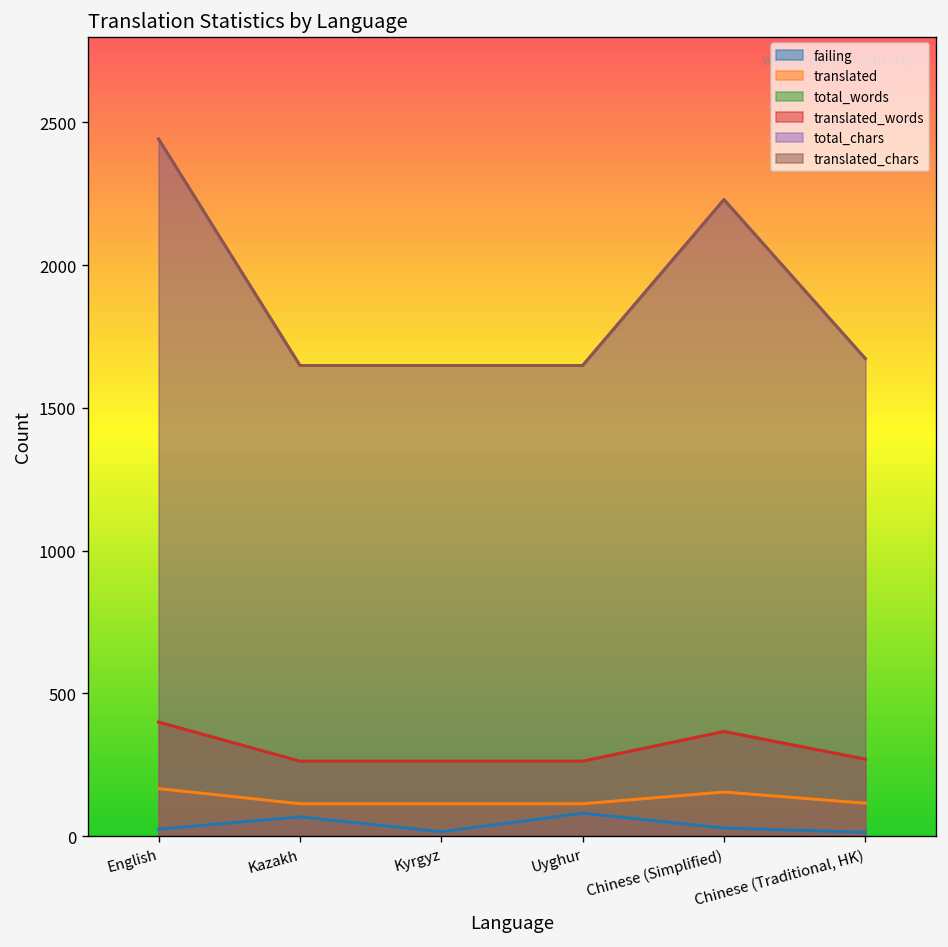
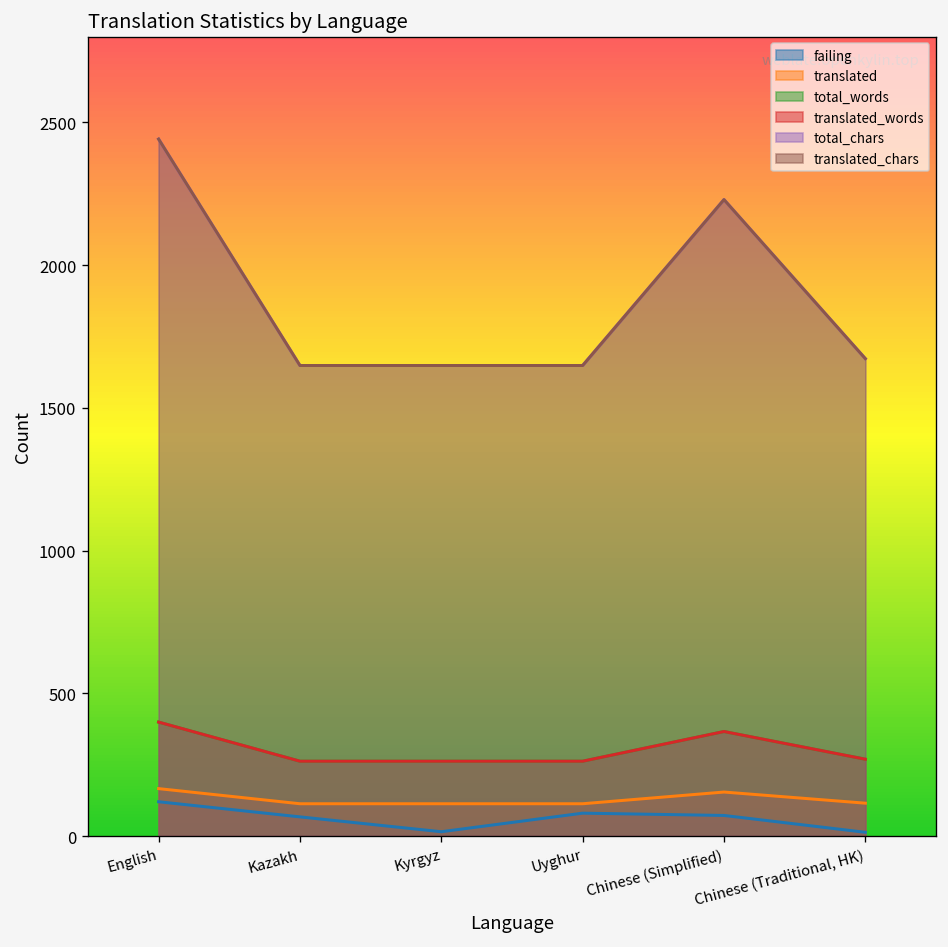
failing, English: 20 -> 120
failing, Chinese (Simplified): 30 -> 70
